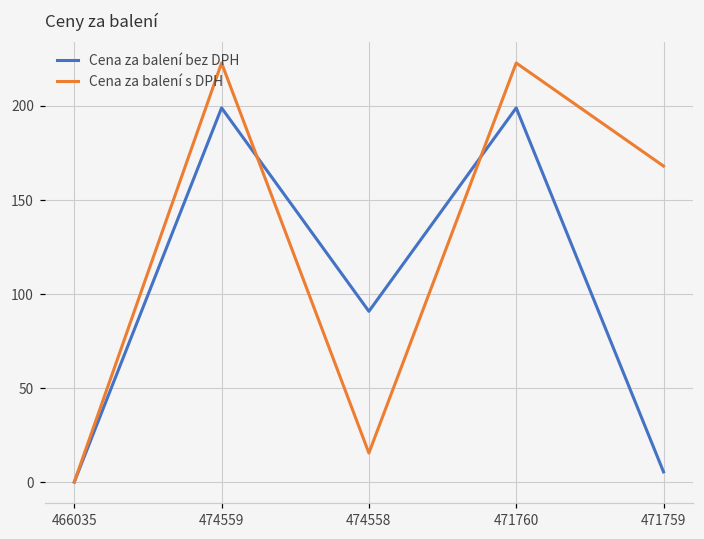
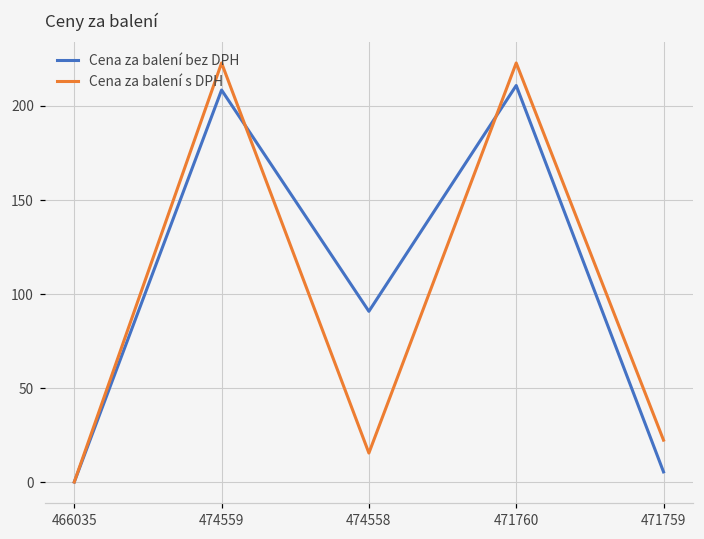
Cena za balení bez DPH, 474559: 199 -> 209
Cena za balení bez DPH, 471760: 199 -> 211
Cena za balení s DPH, 471759: 168 -> 22
